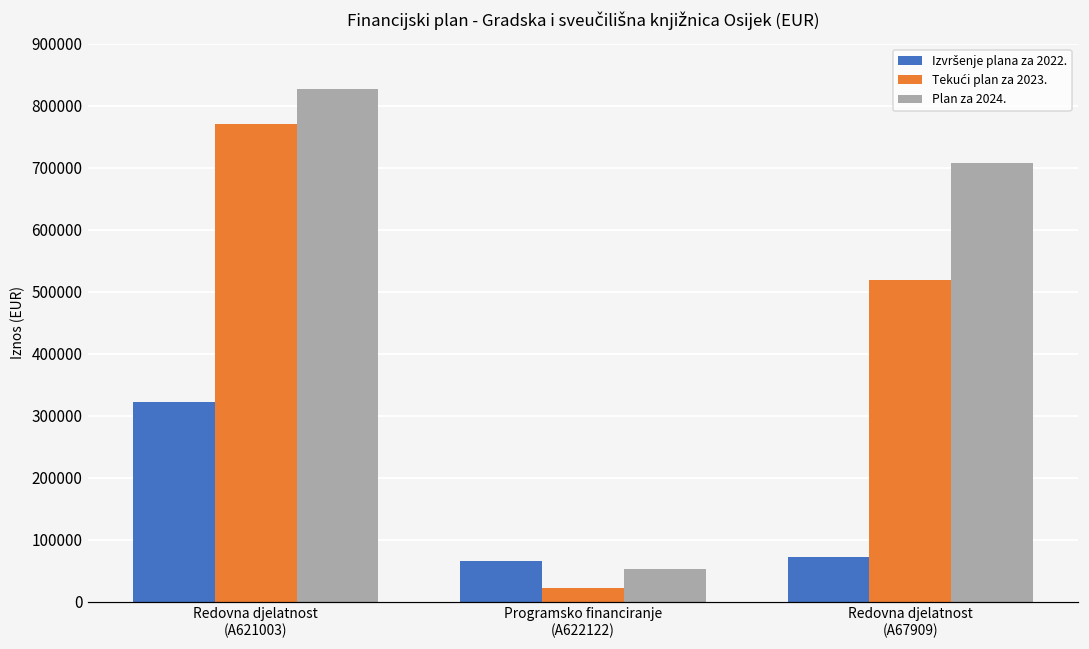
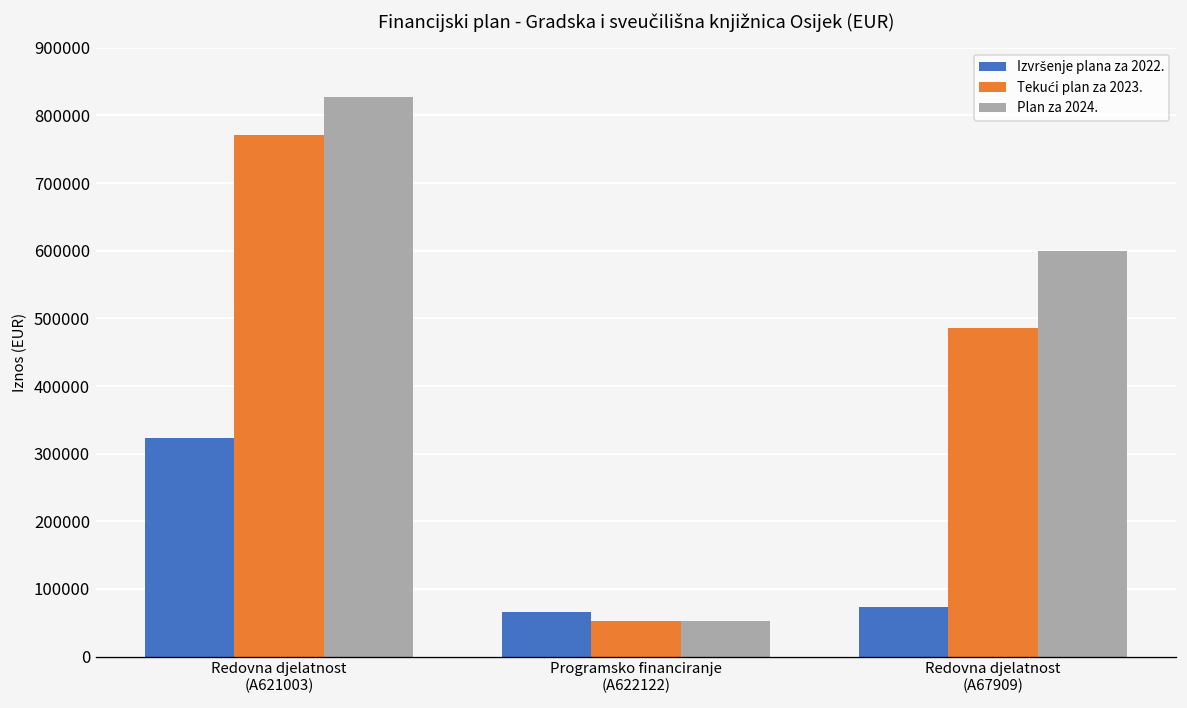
Tekući plan za 2023., Programsko financiranje (A622122): 20000 -> 50000
Tekući plan za 2023., Redovna djelatnost (A67909): 520000 -> 490000
Plan za 2024., Redovna djelatnost (A67909): 710000 -> 600000
